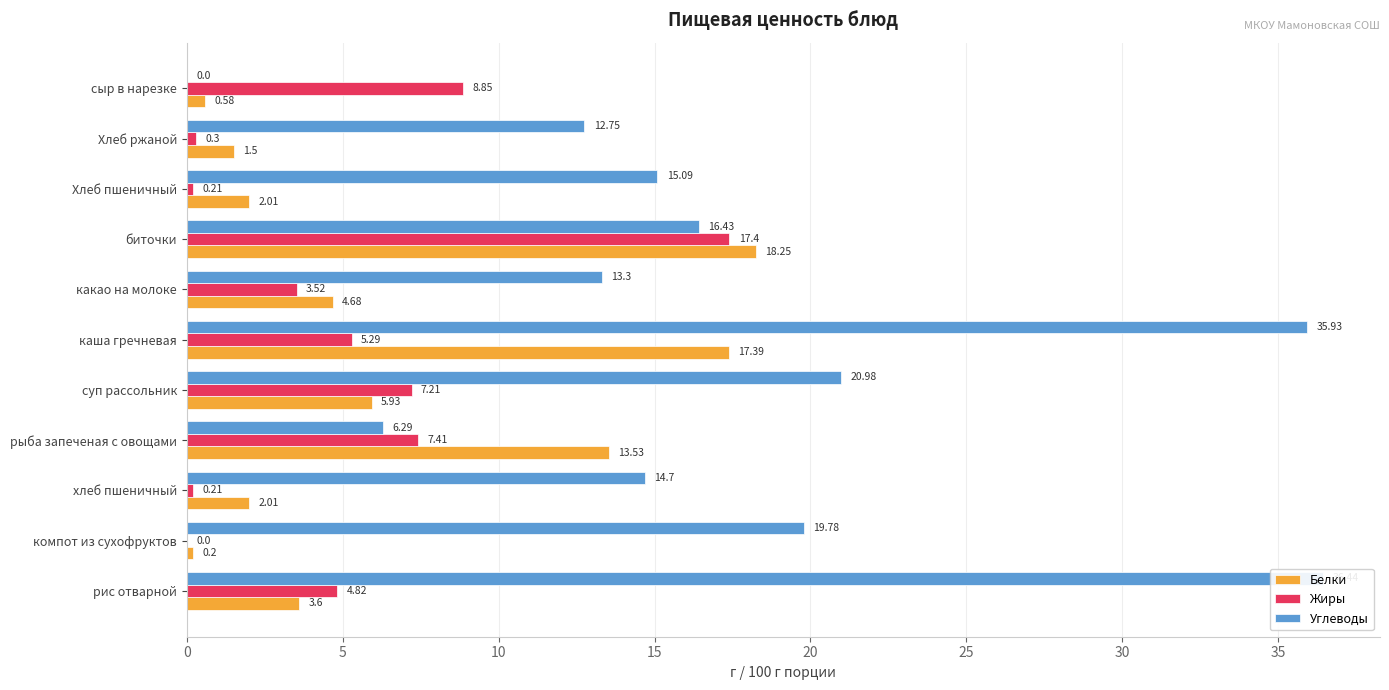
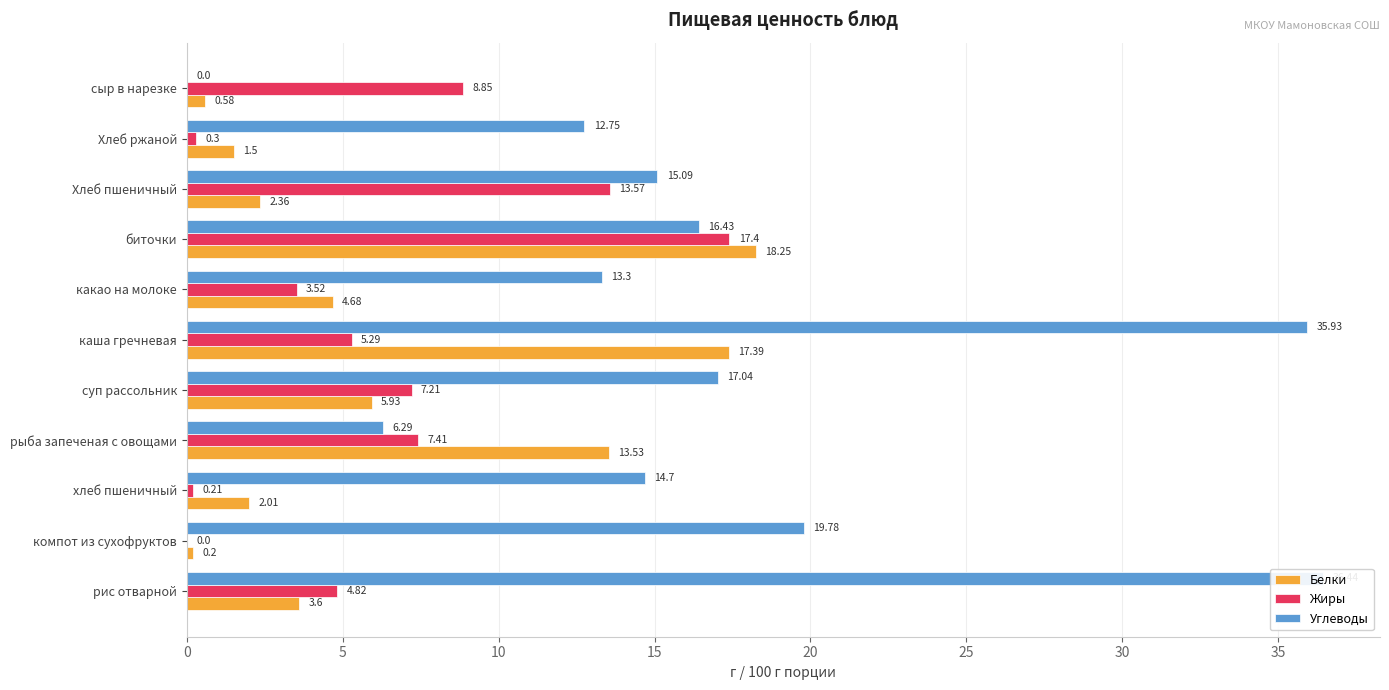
Жиры, Хлеб пшеничный: 0.21 -> 13.57
Белки, Хлеб пшеничный: 2.01 -> 2.36
Углеводы, суп рассольник: 20.98 -> 17.04
